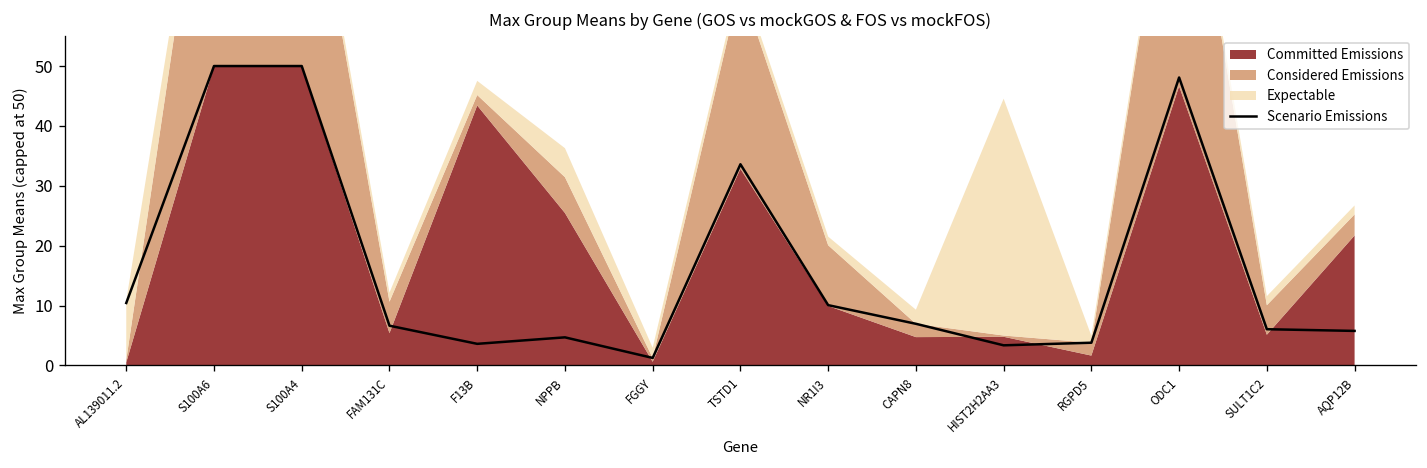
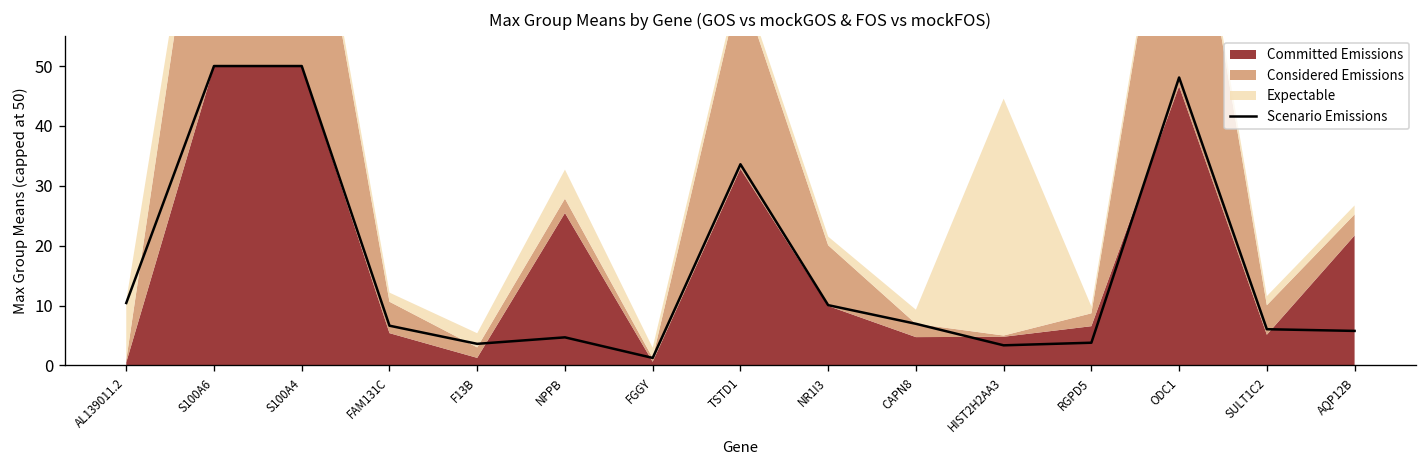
Committed Emissions, F13B: 43 -> 1
Considered Emissions, NPPB: 6 -> 2
Committed Emissions, RGPD5: 2 -> 7
